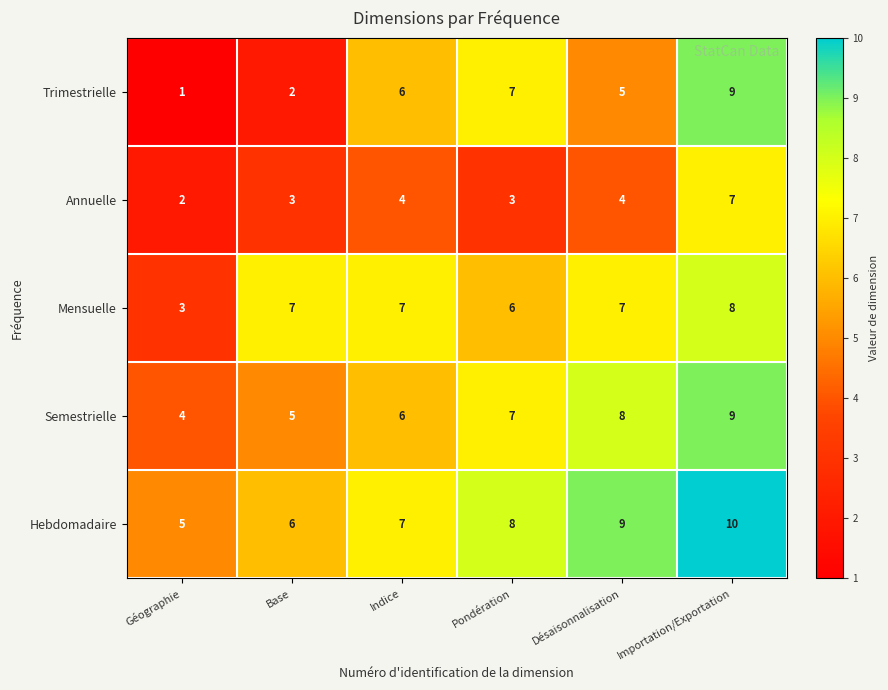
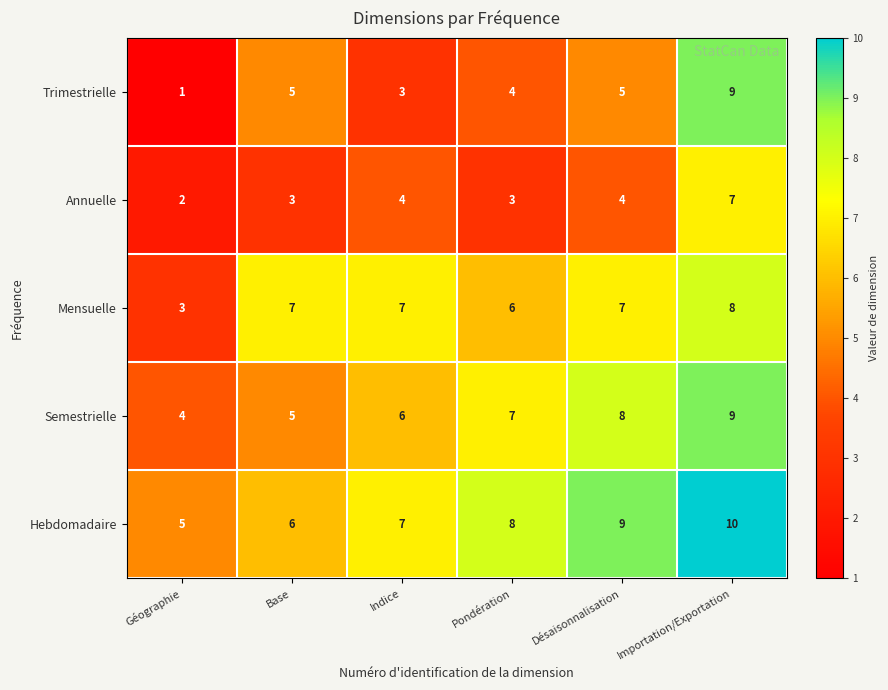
Trimestrielle, Base: 2 -> 5
Trimestrielle, Indice: 6 -> 3
Trimestrielle, Pondération: 7 -> 4
